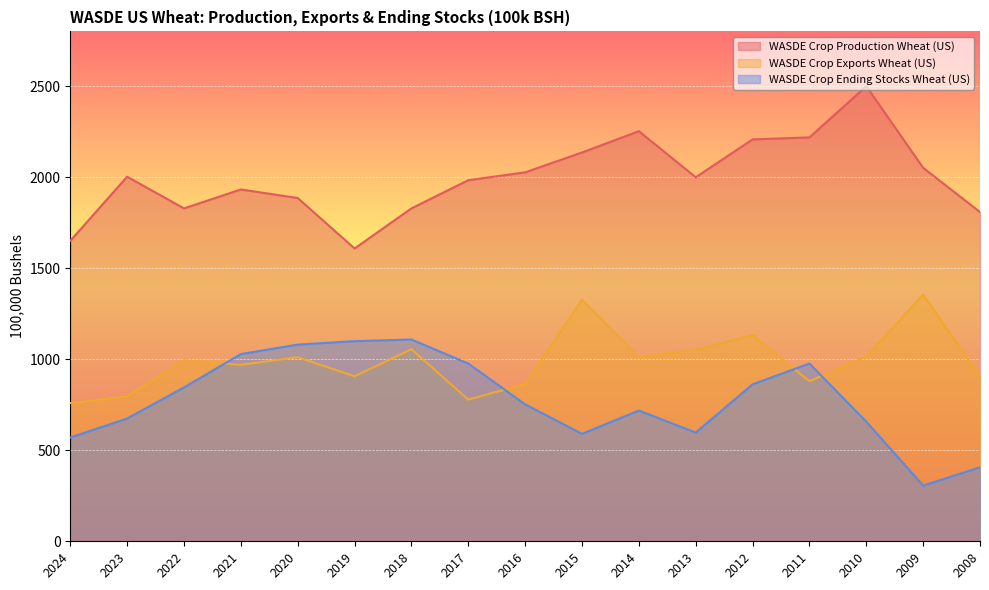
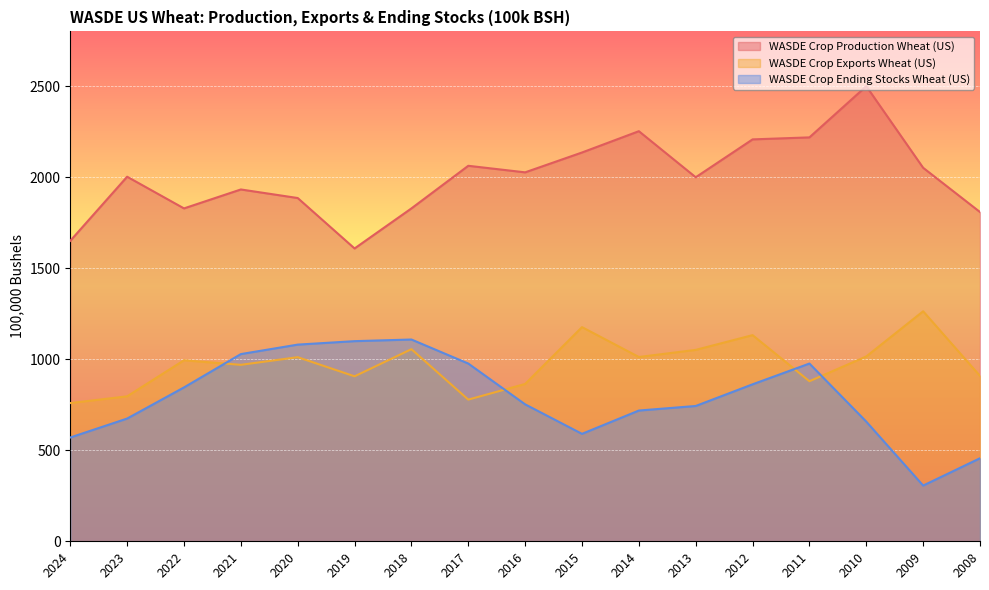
WASDE Crop Production Wheat (US), 2017: 1980 -> 2060
WASDE Crop Exports Wheat (US), 2015: 1330 -> 1180
WASDE Crop Ending Stocks Wheat (US), 2013: 600 -> 740
WASDE Crop Exports Wheat (US), 2009: 1350 -> 1260
WASDE Crop Ending Stocks Wheat (US), 2008: 410 -> 460
